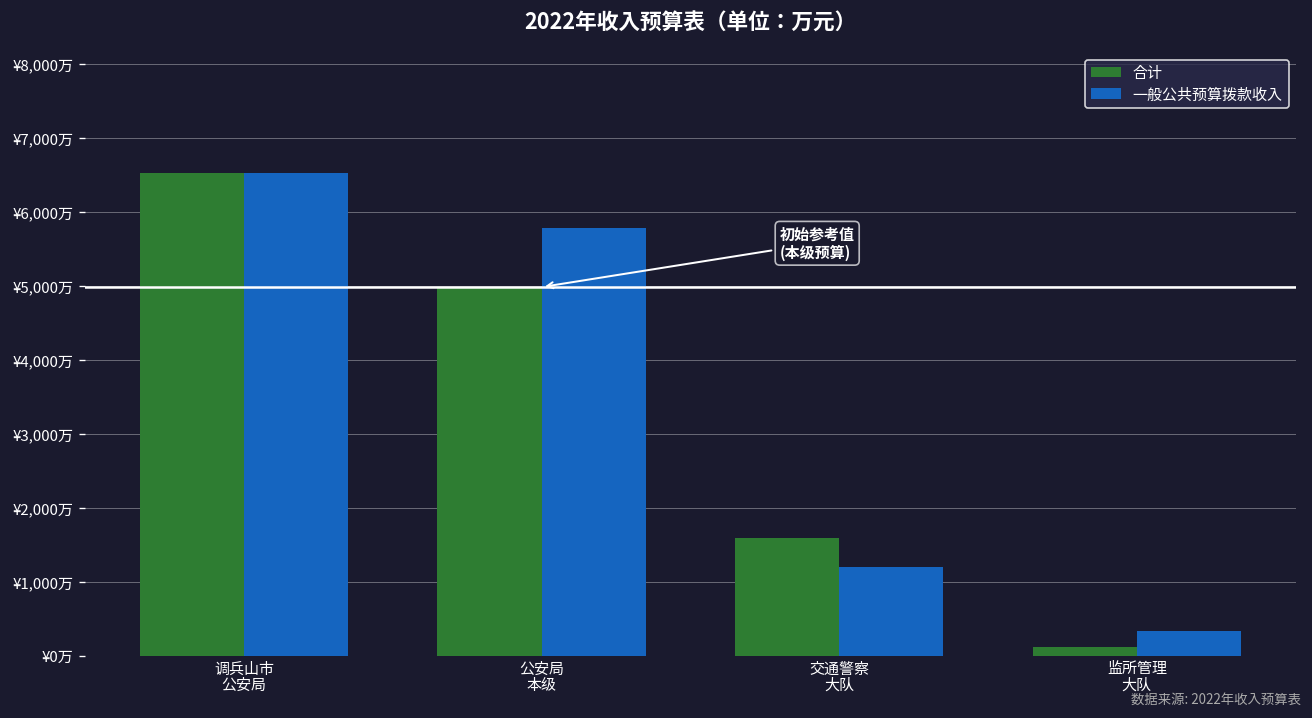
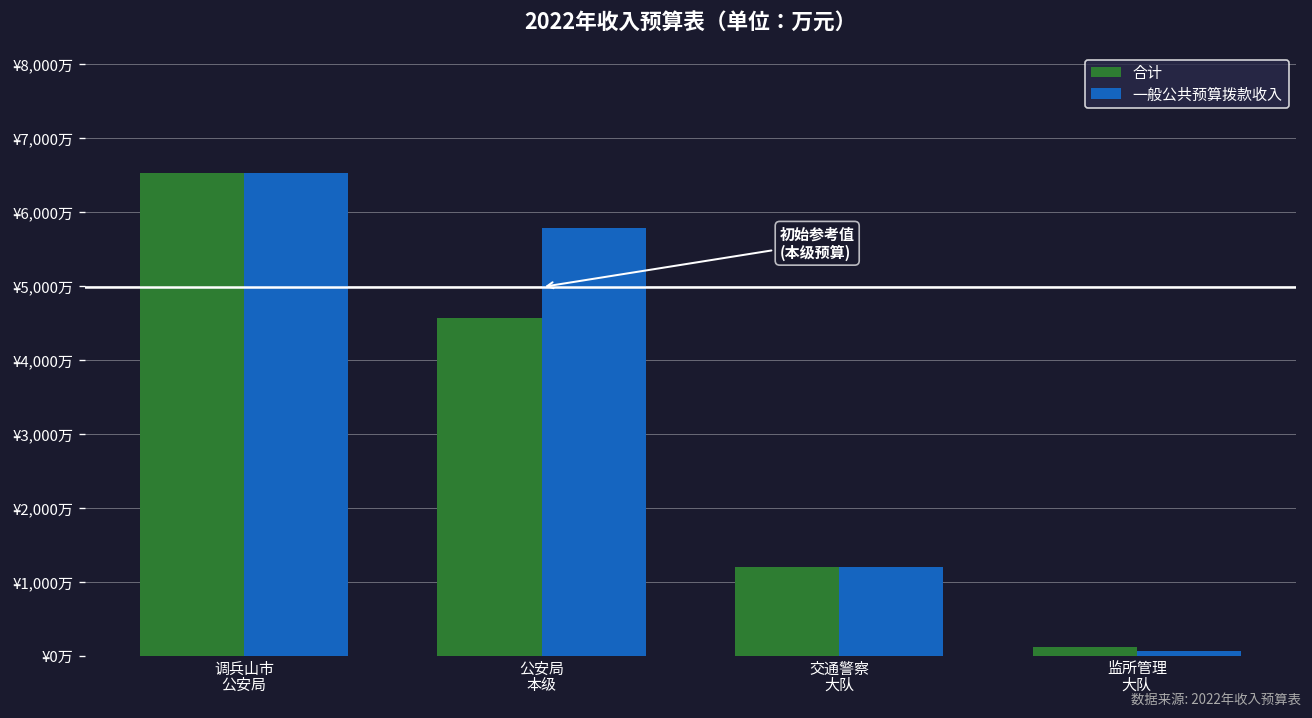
合计, 公安局 本级: ¥5,000万 -> ¥4,600万
合计, 交通警察 大队: ¥1,600万 -> ¥1,200万
一般公共预算拨款收入, 监所管理 大队: ¥300万 -> ¥100万
